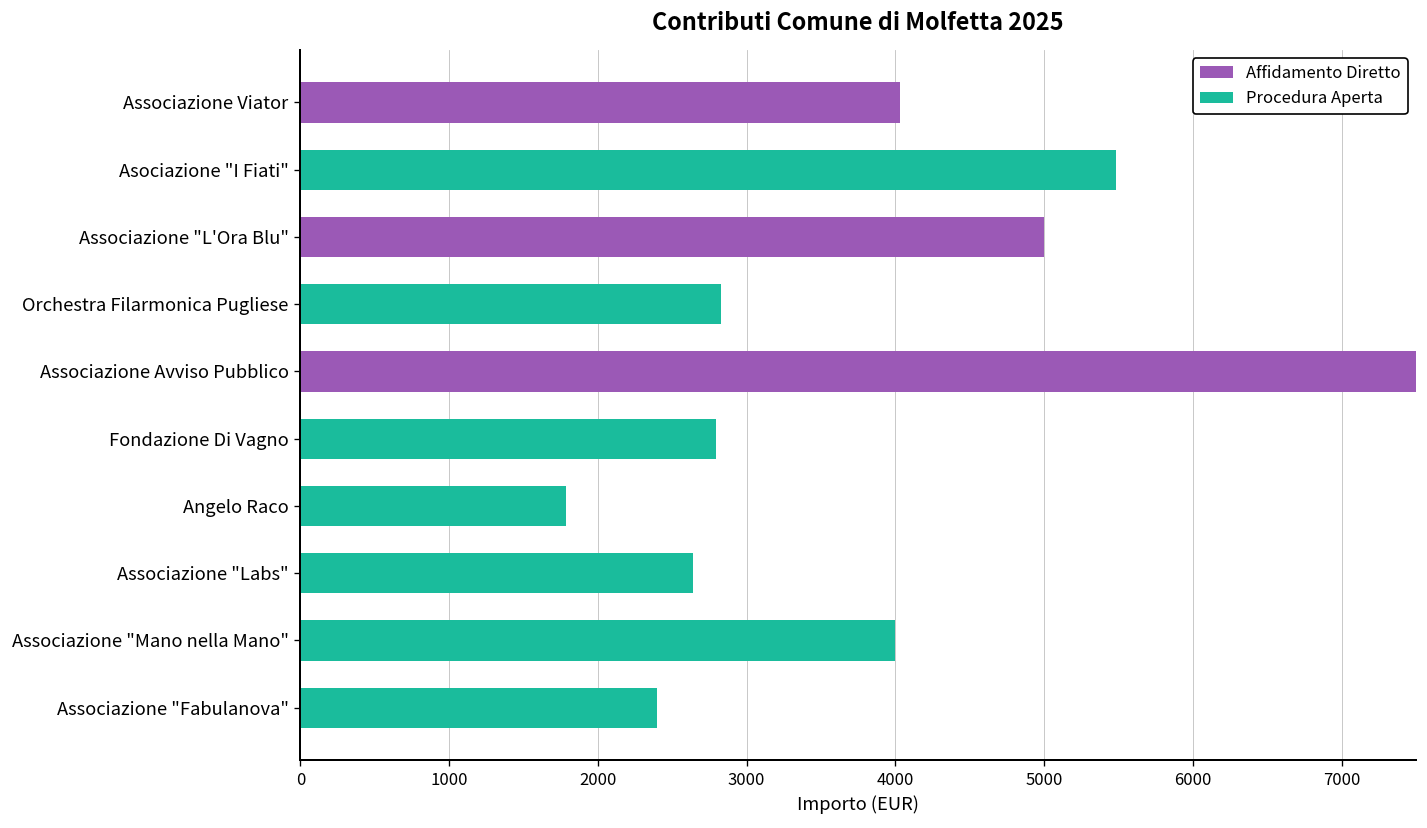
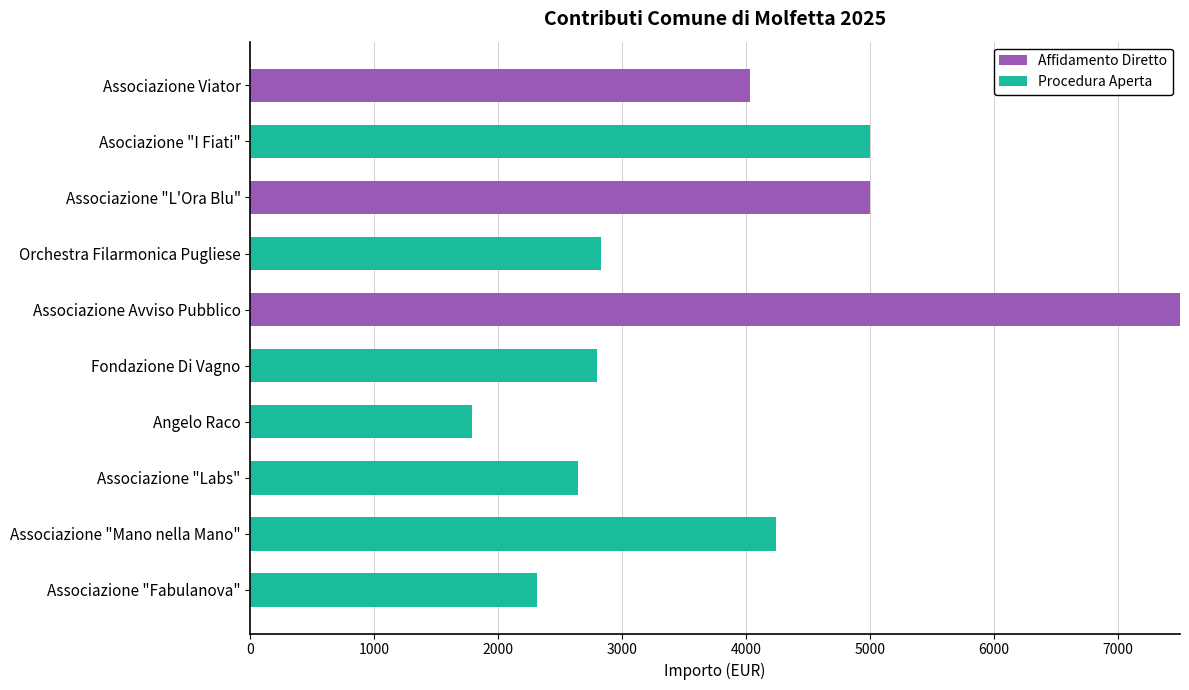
Procedura Aperta, Asociazione "I Fiati": 5490 -> 5000
Procedura Aperta, Associazione "Mano nella Mano": 4000 -> 4240
Procedura Aperta, Associazione "Fabulanova": 2400 -> 2310
